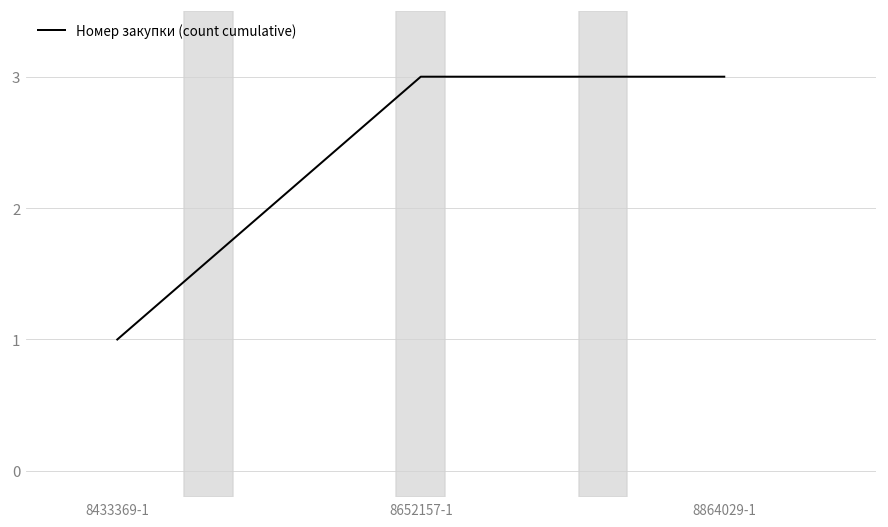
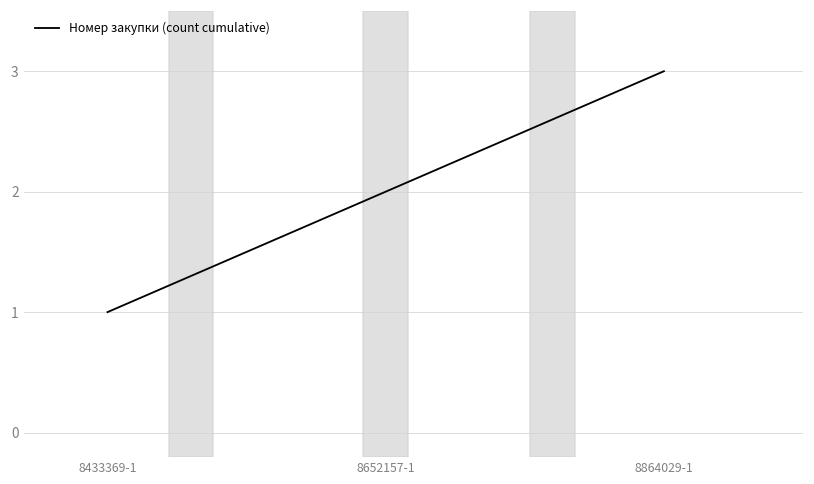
8652157-1: 3 -> 2
